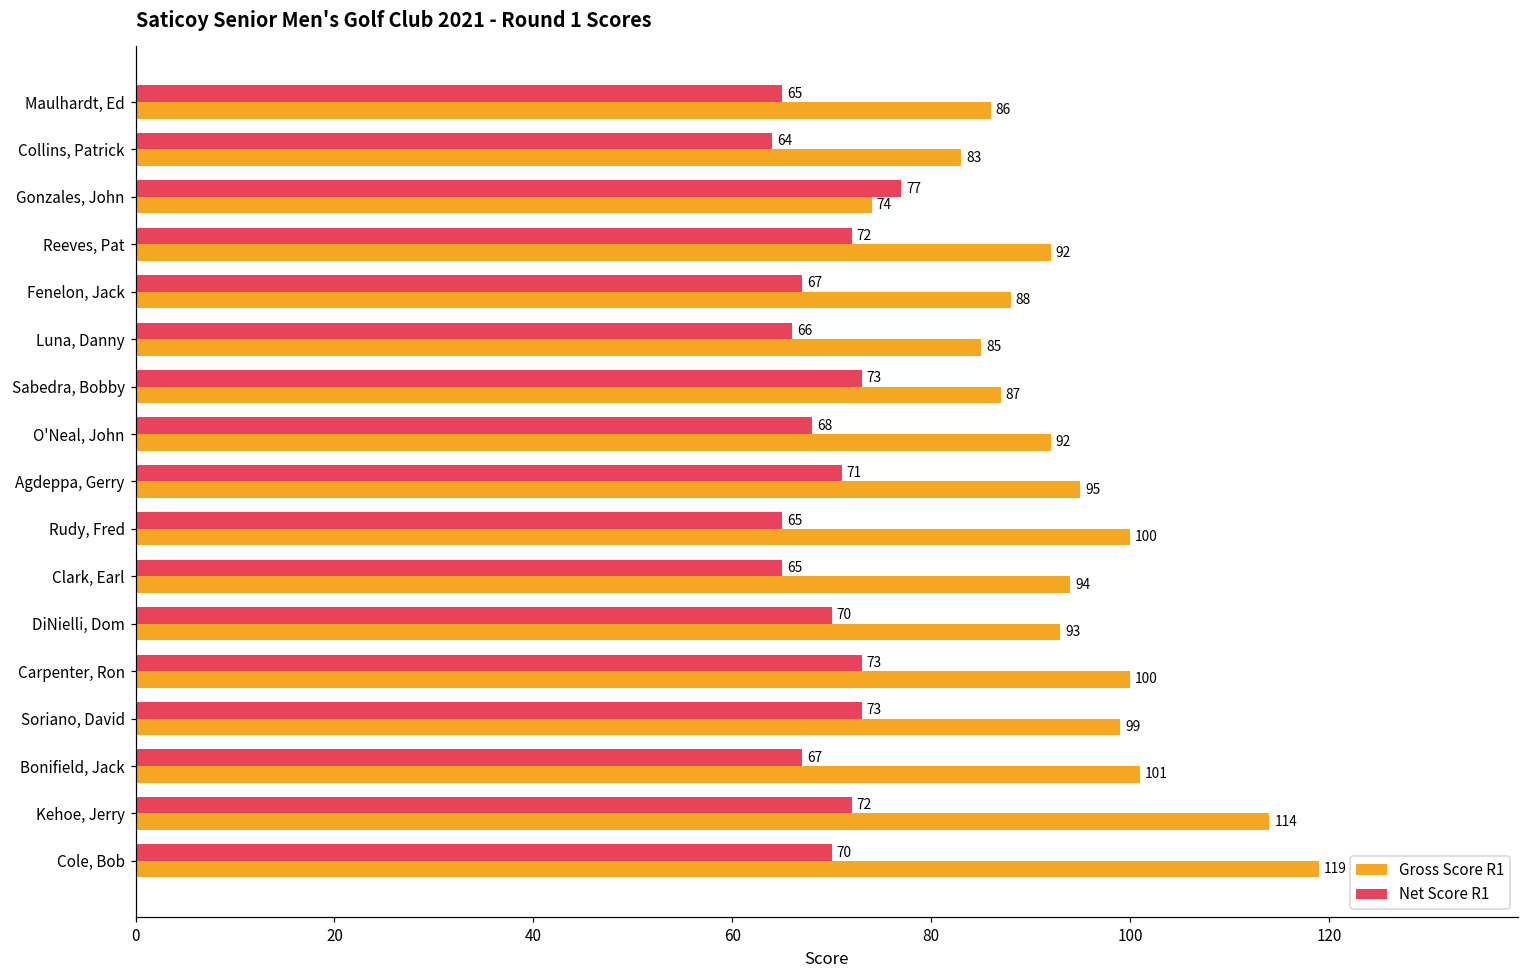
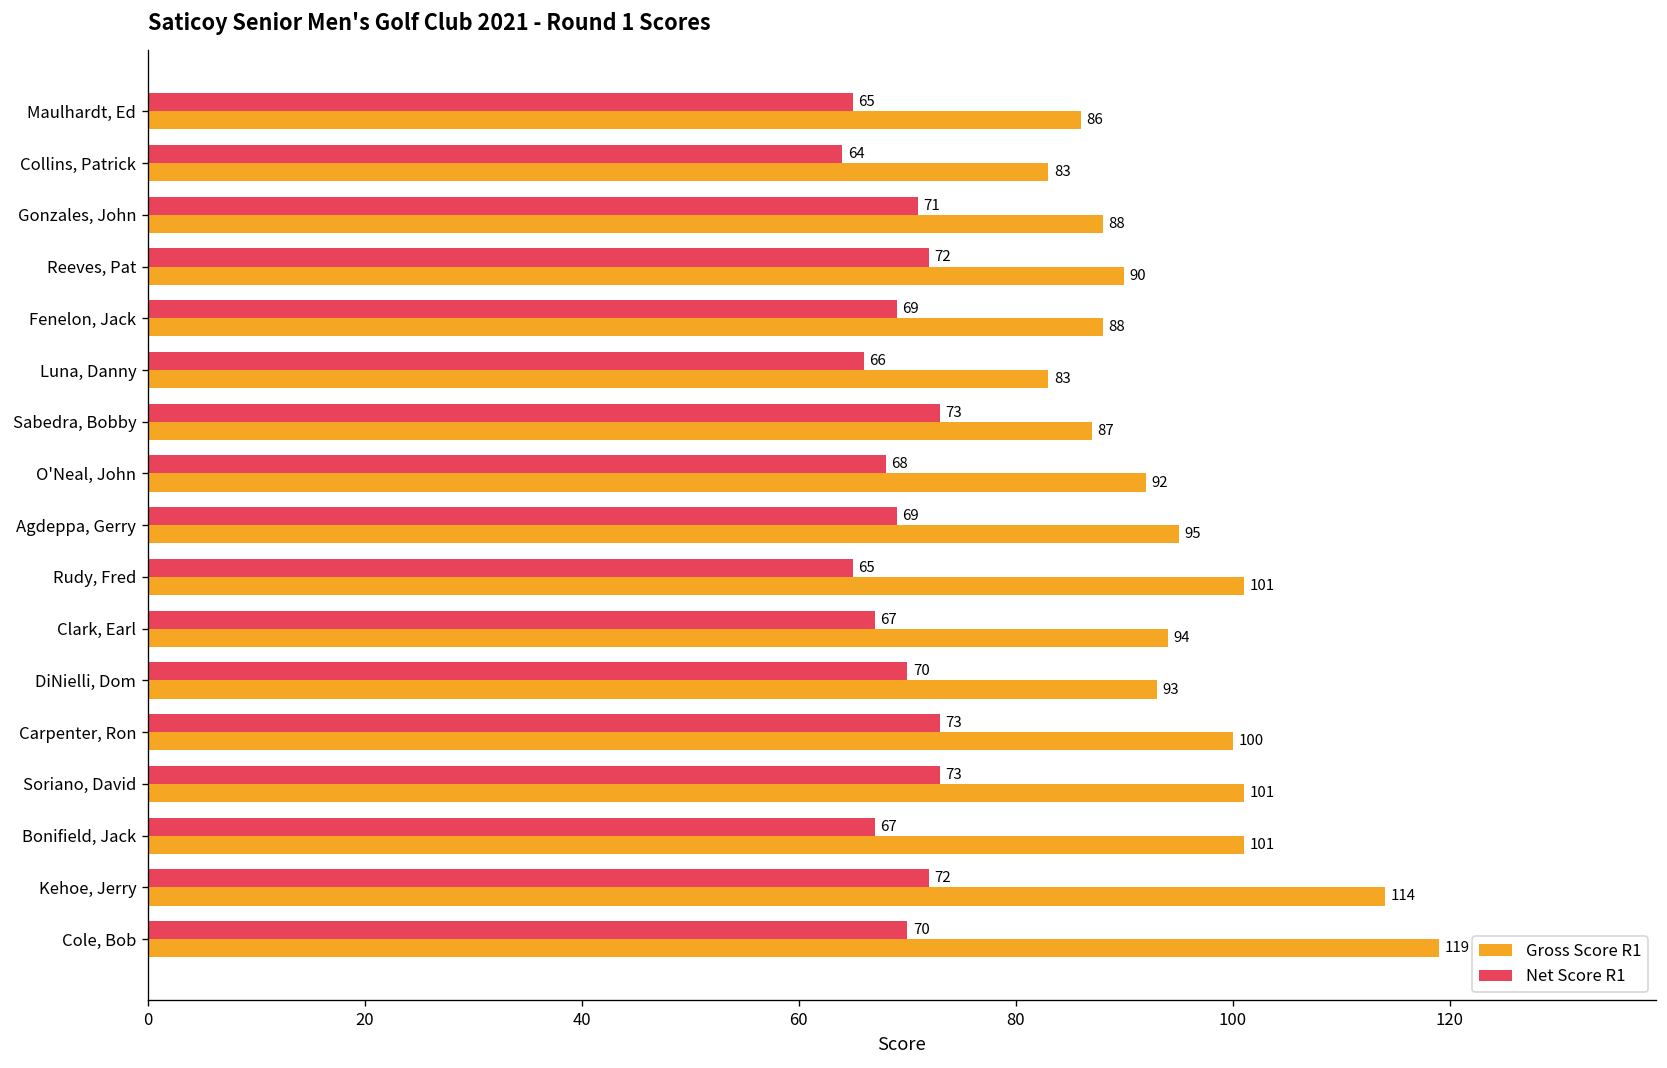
Net Score R1, Gonzales, John: 77 -> 71
Gross Score R1, Gonzales, John: 74 -> 88
Gross Score R1, Reeves, Pat: 92 -> 90
Net Score R1, Fenelon, Jack: 67 -> 69
Gross Score R1, Luna, Danny: 85 -> 83
Net Score R1, Agdeppa, Gerry: 71 -> 69
Gross Score R1, Rudy, Fred: 100 -> 101
Net Score R1, Clark, Earl: 65 -> 67
Gross Score R1, Soriano, David: 99 -> 101
